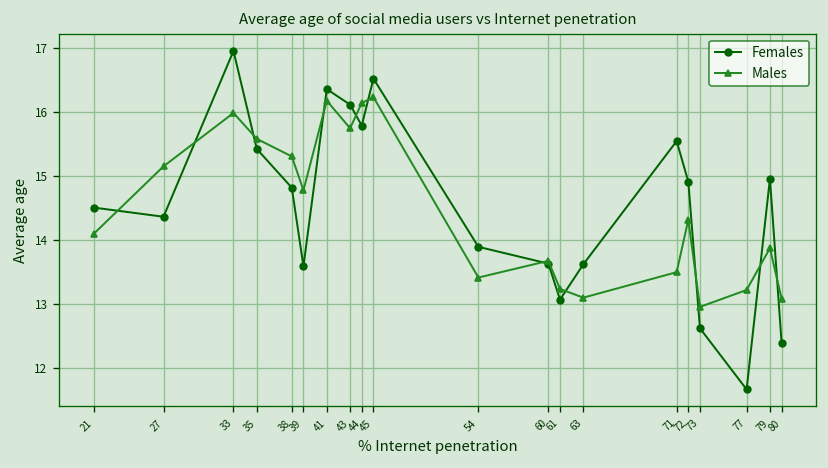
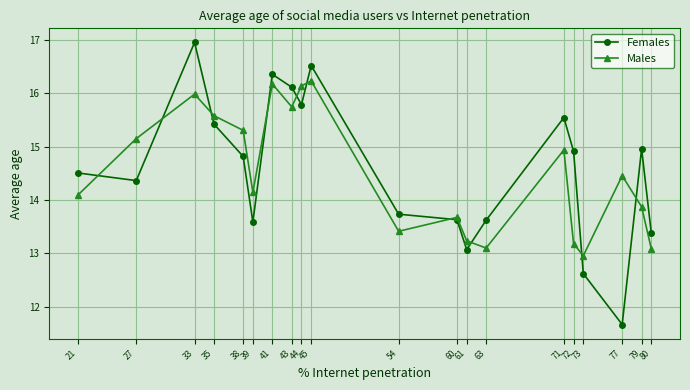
Males, 39: 14.8 -> 14.1
Females, 54: 13.9 -> 13.7
Males, 71: 13.5 -> 14.9
Males, 72: 14.3 -> 13.2
Males, 77: 13.2 -> 14.5
Females, 80: 12.4 -> 13.4
